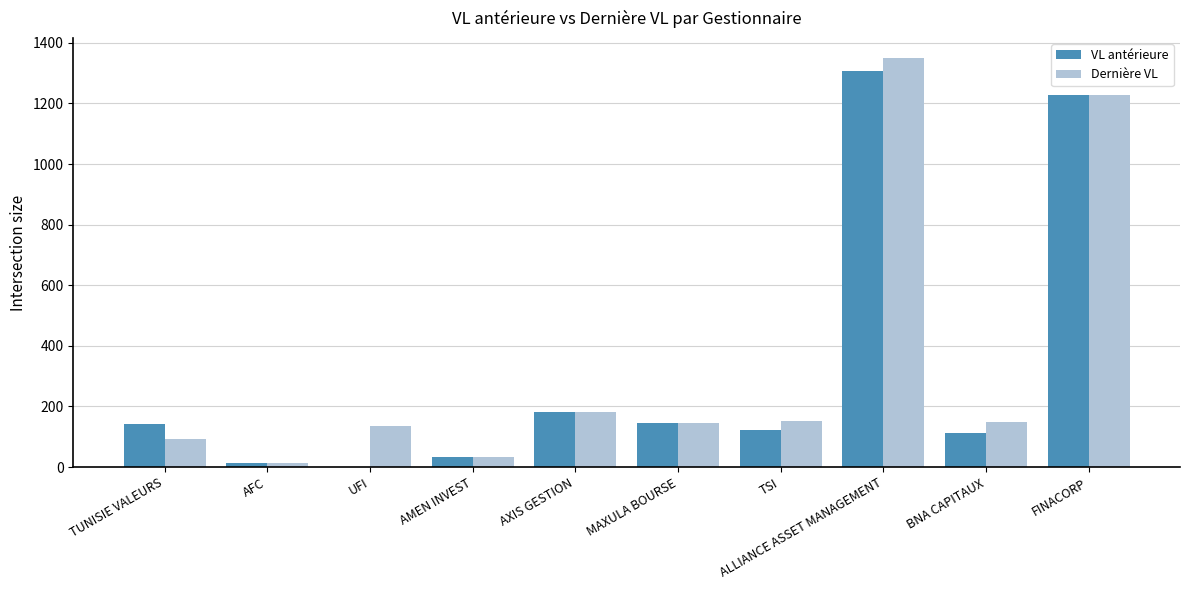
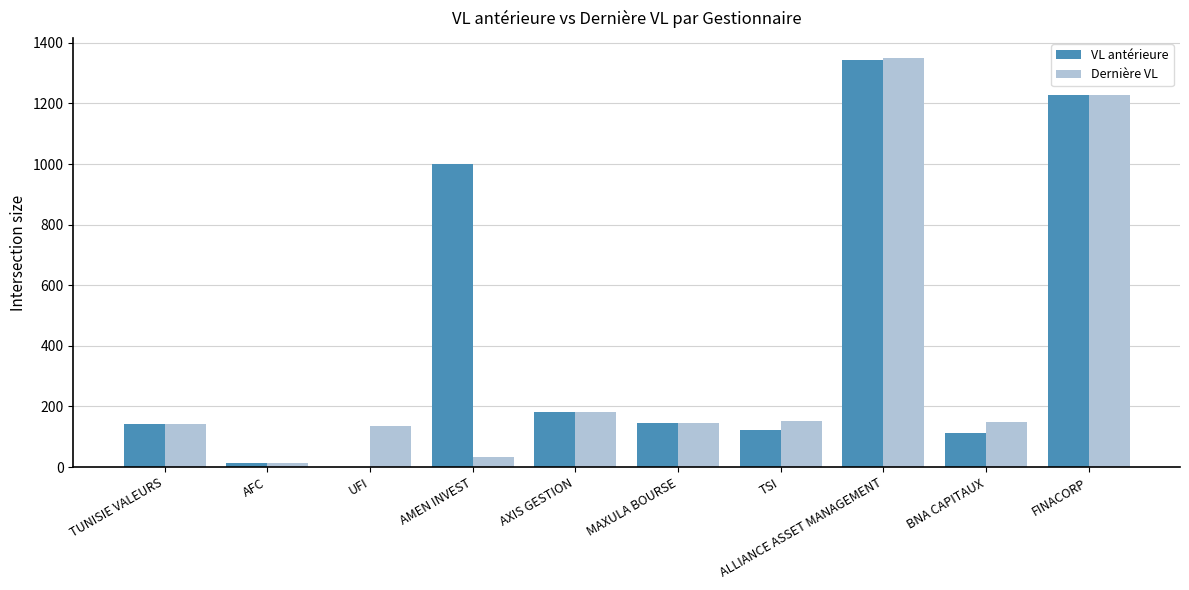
Dernière VL, TUNISIE VALEURS: 90 -> 140
VL antérieure, AMEN INVEST: 30 -> 1000
VL antérieure, ALLIANCE ASSET MANAGEMENT: 1310 -> 1340
